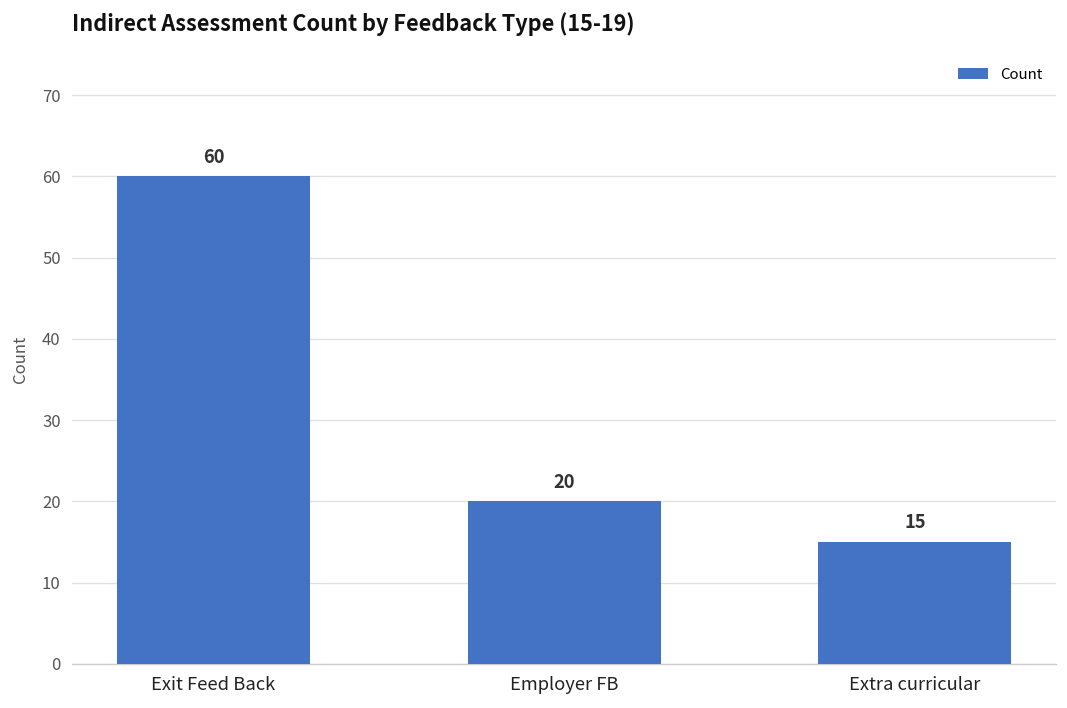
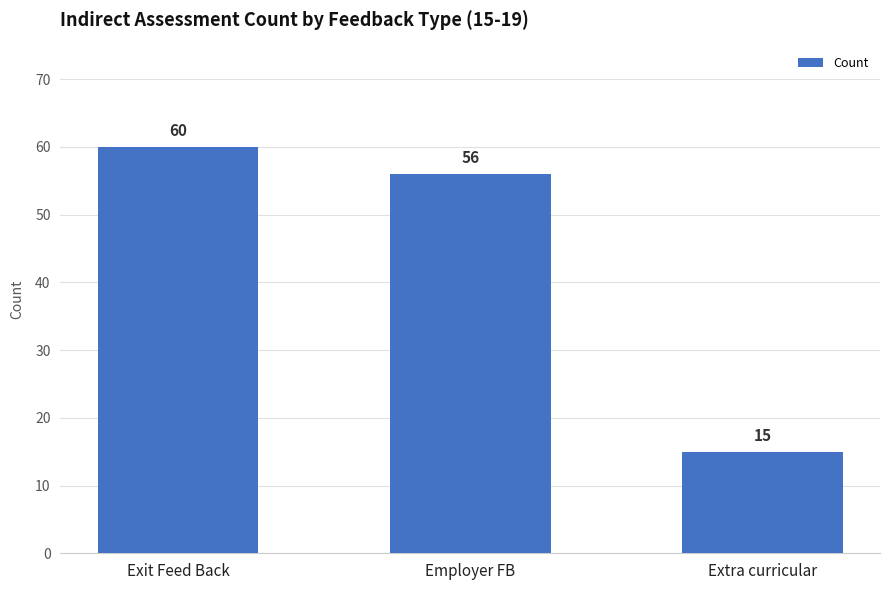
Employer FB: 20 -> 56
